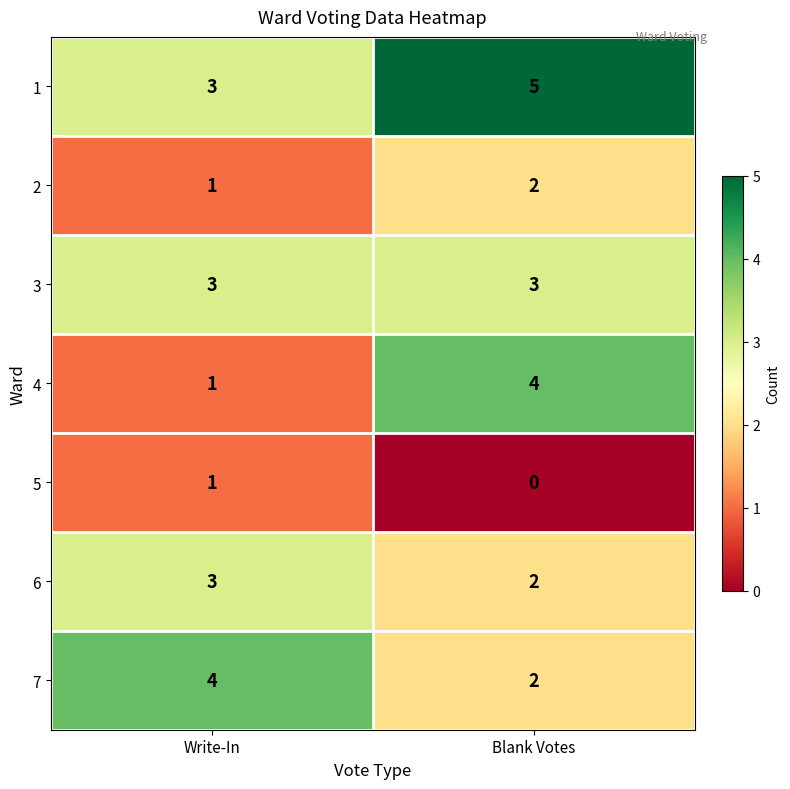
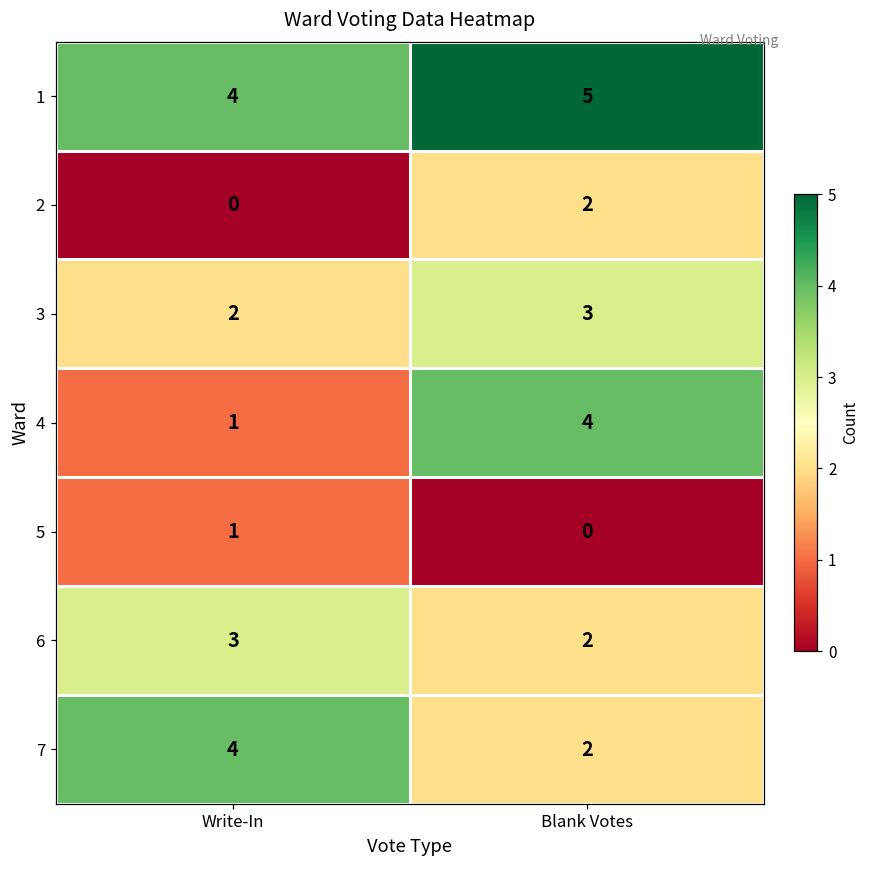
1, Write-In: 3 -> 4
2, Write-In: 1 -> 0
3, Write-In: 3 -> 2
